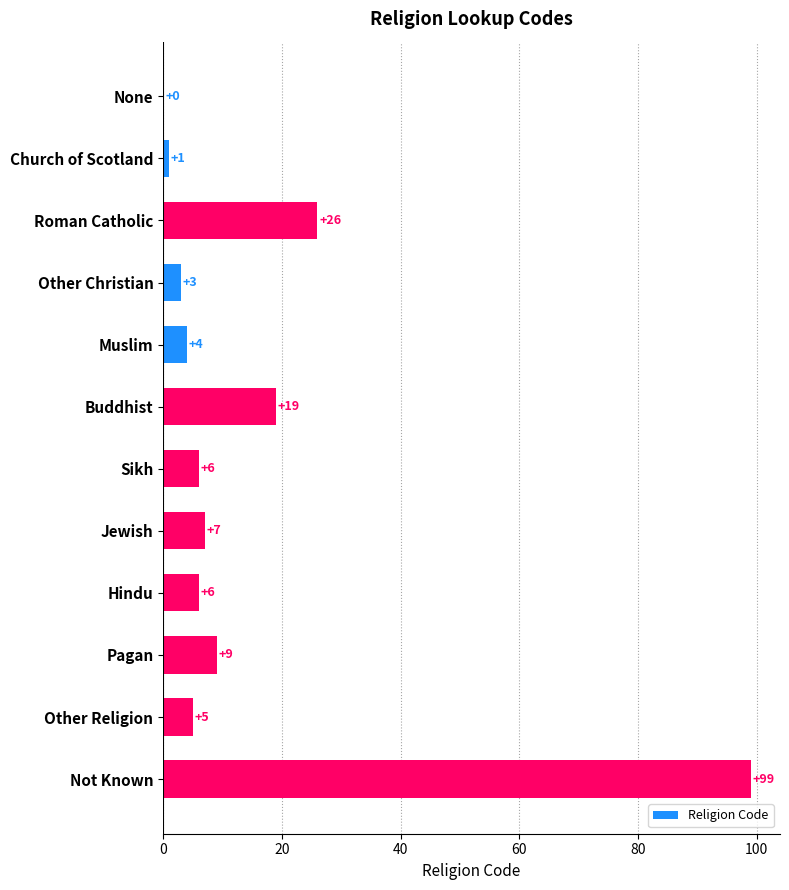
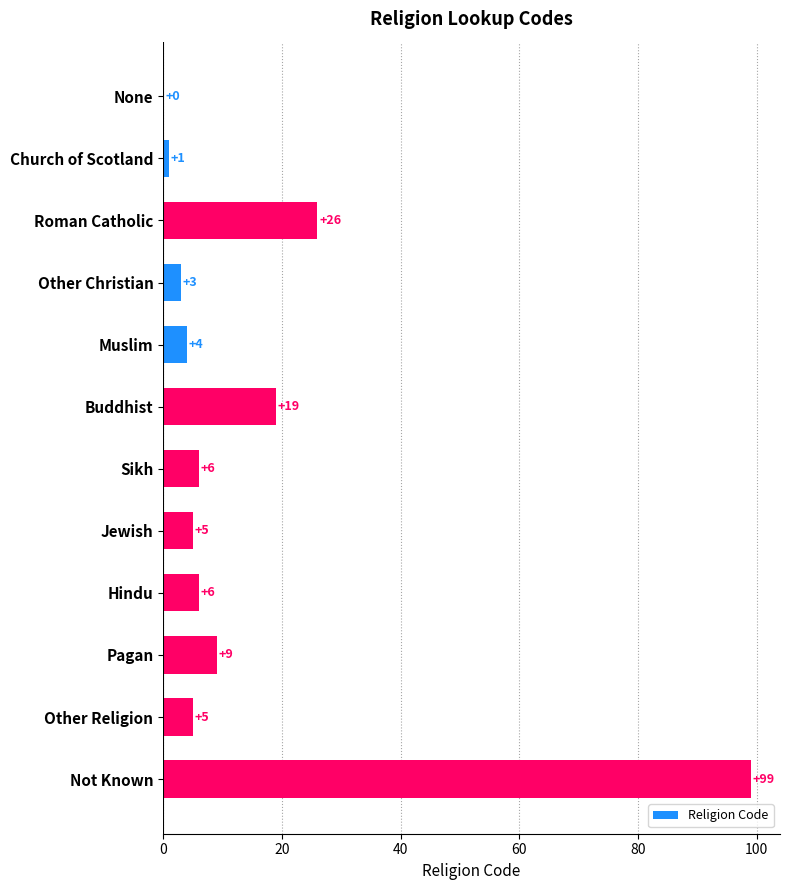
Jewish: +7 -> +5
